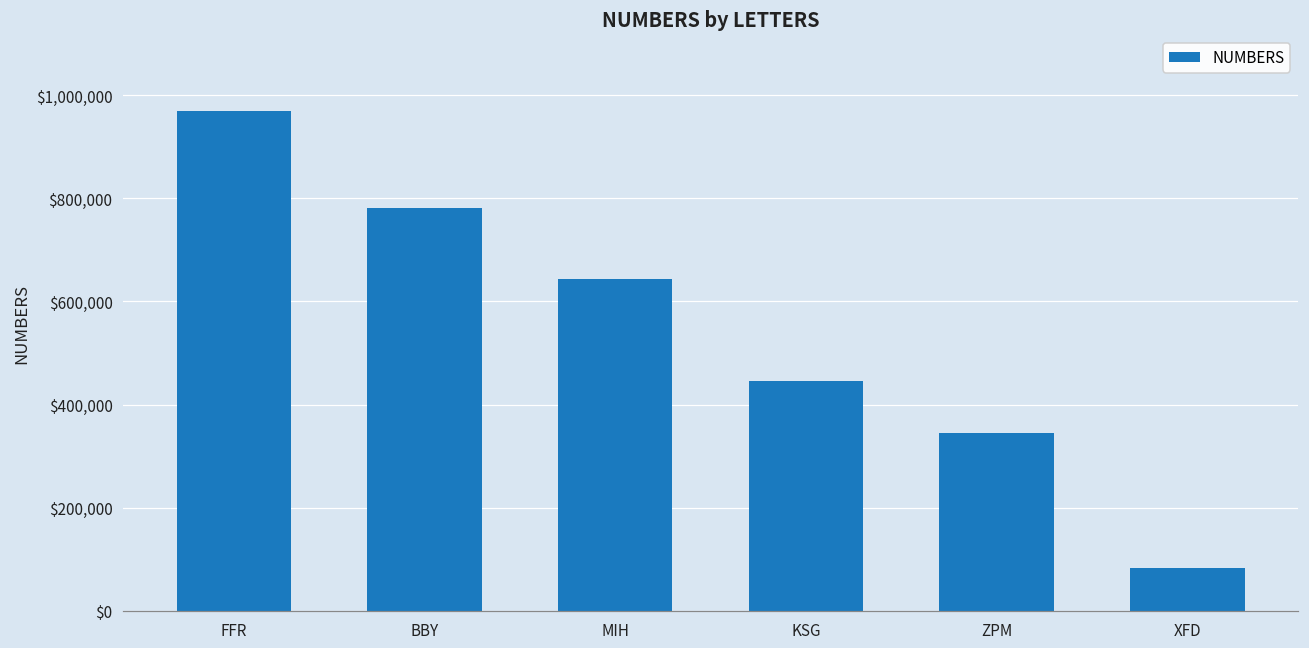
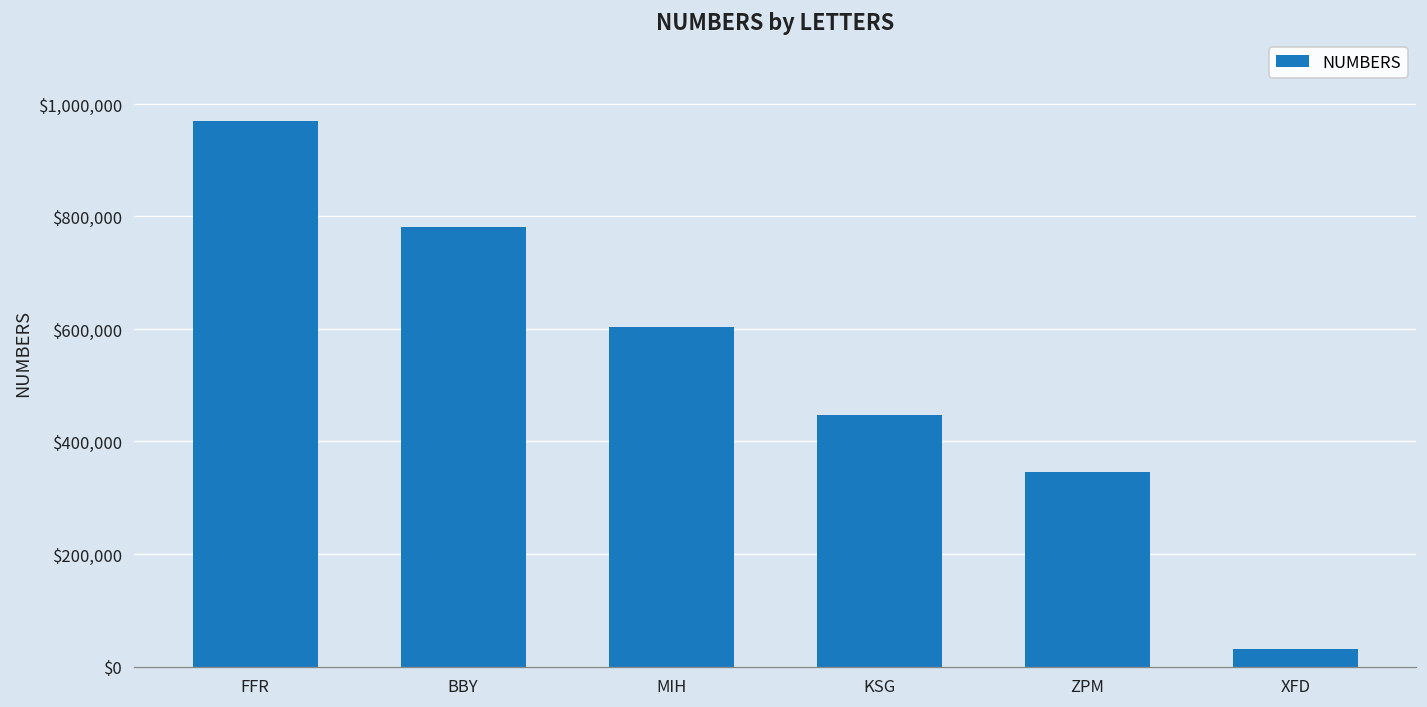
MIH: $640,000 -> $600,000
XFD: $80,000 -> $30,000
